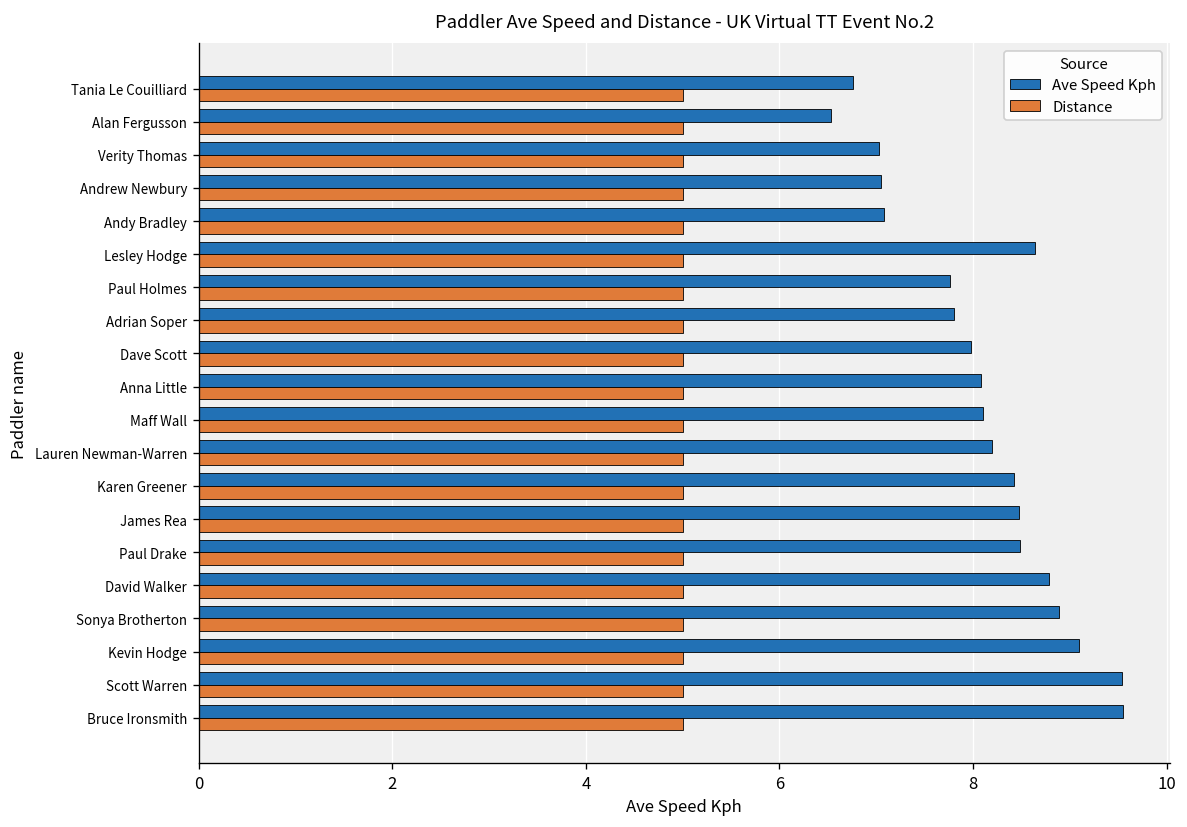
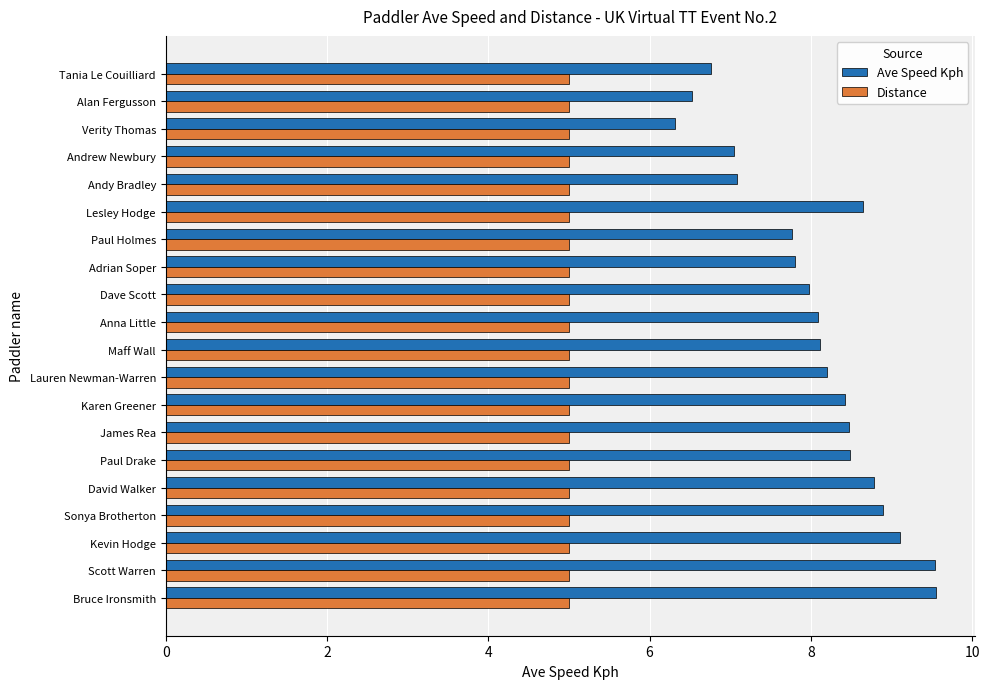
Ave Speed Kph, Verity Thomas: 7.0 -> 6.3
